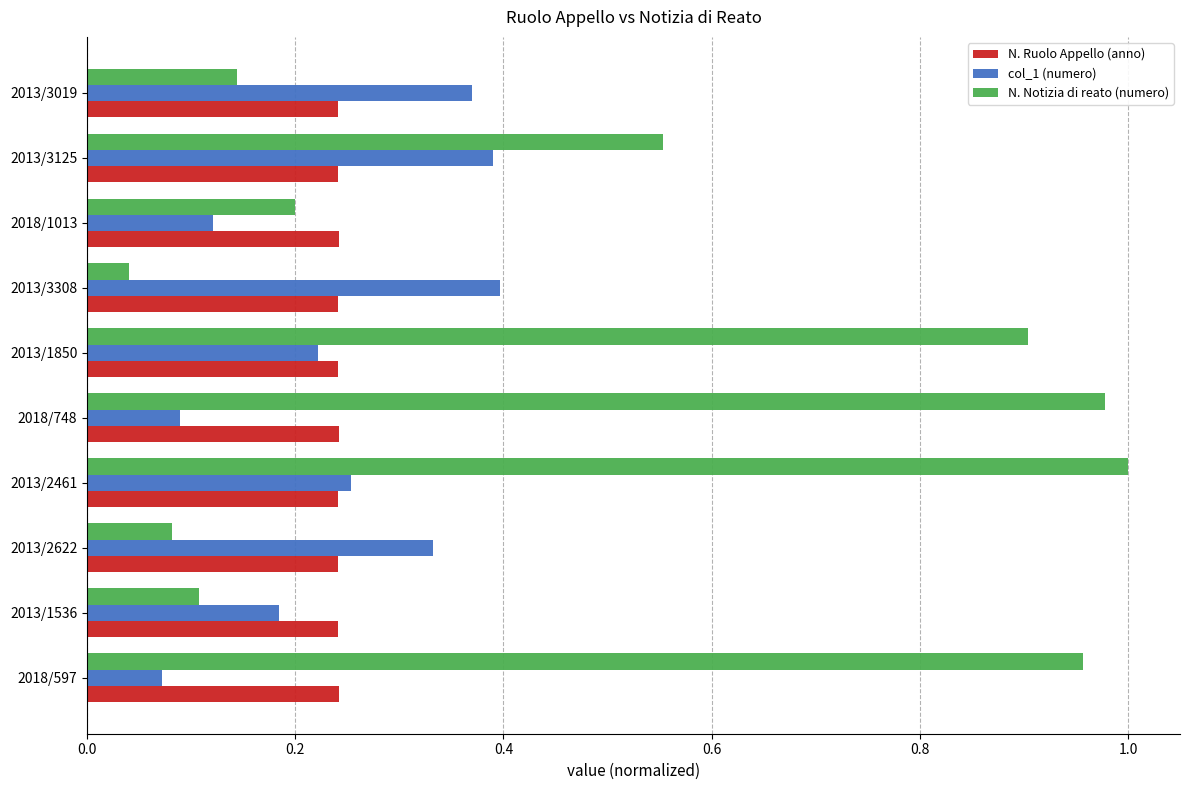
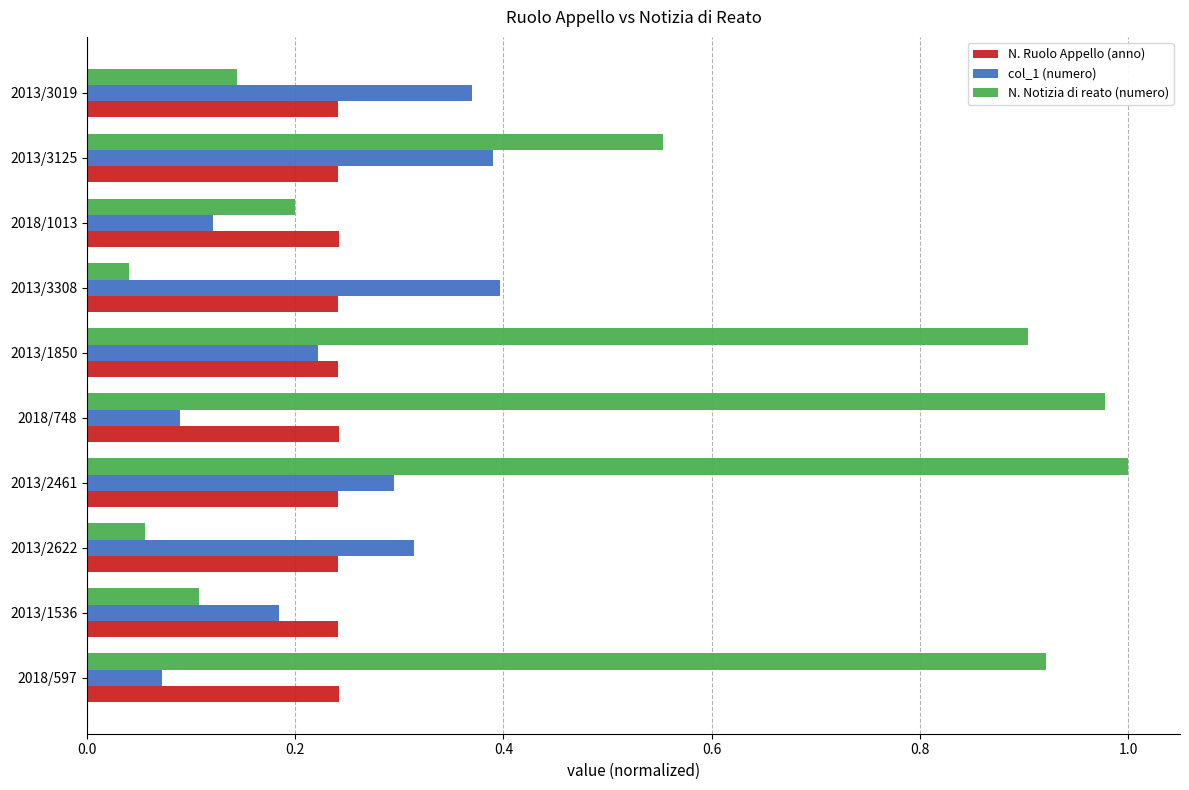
col_1 (numero), 2013/2461: 0.253 -> 0.295
N. Notizia di reato (numero), 2013/2622: 0.081 -> 0.056
col_1 (numero), 2013/2622: 0.332 -> 0.314
N. Notizia di reato (numero), 2018/597: 0.957 -> 0.922
